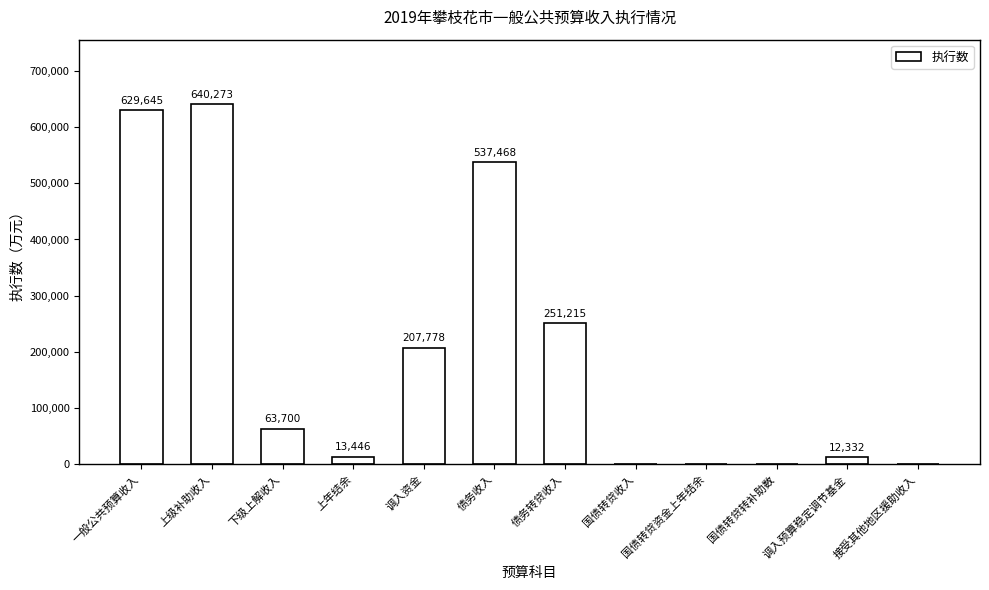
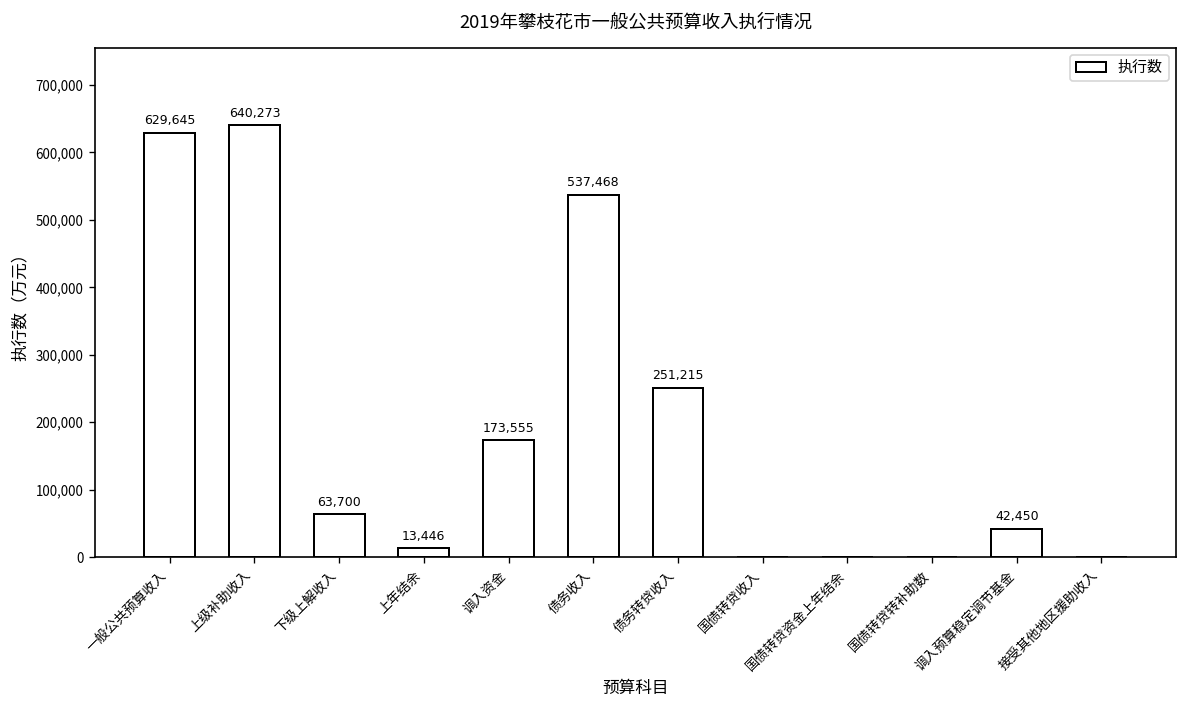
调入资金: 207,778 -> 173,555
调入预算稳定调节基金: 12,332 -> 42,450
